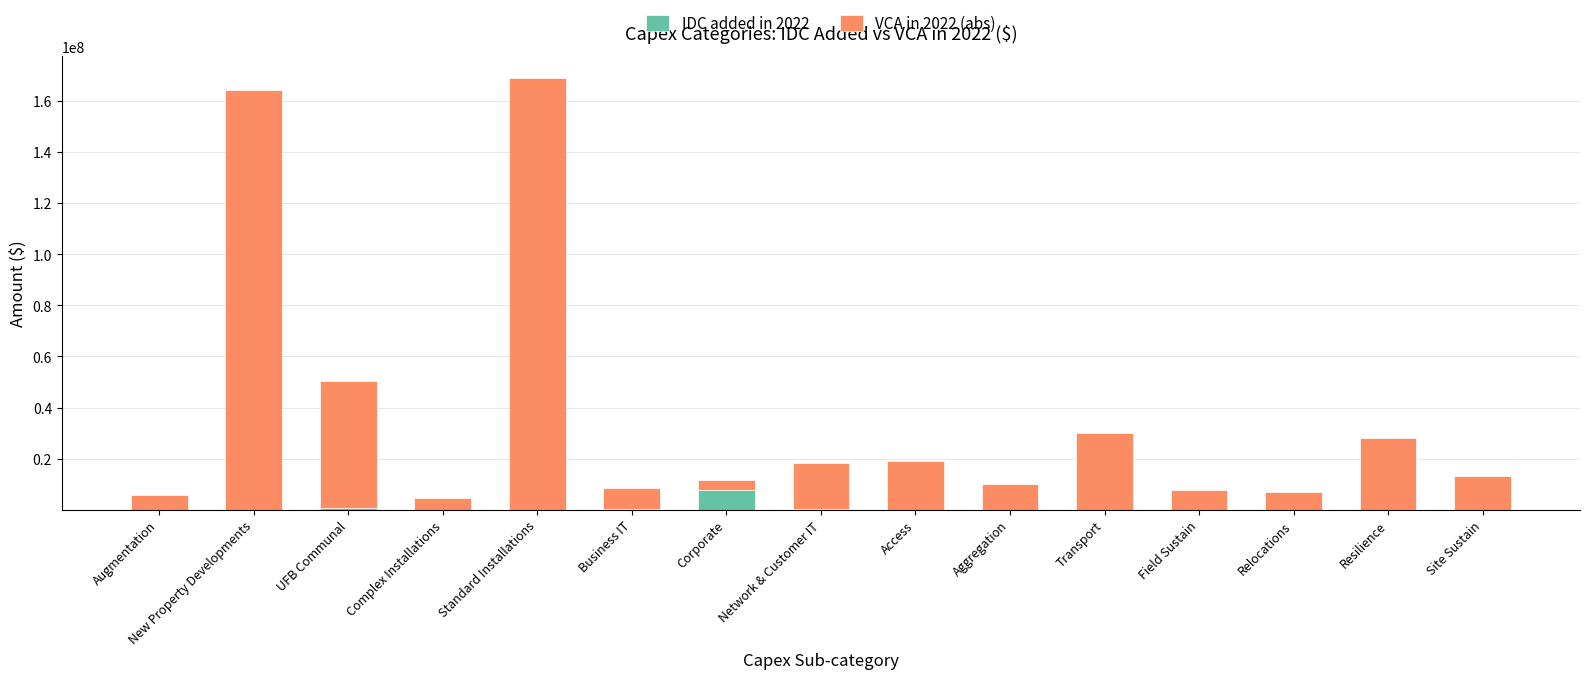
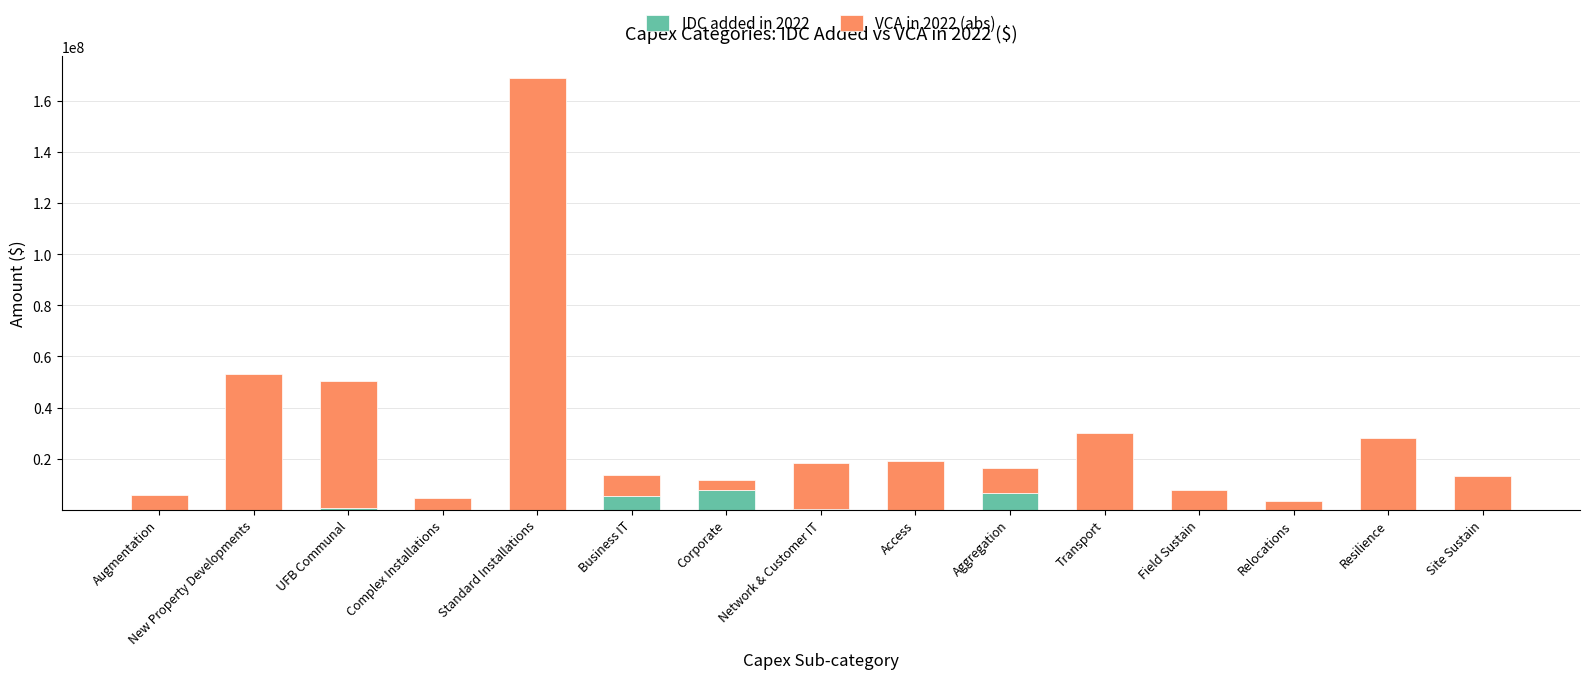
VCA in 2022 (abs), New Property Developments: 164000000 -> 53000000
IDC added in 2022, Business IT: 0 -> 5000000
IDC added in 2022, Aggregation: 0 -> 7000000
VCA in 2022 (abs), Relocations: 7000000 -> 3000000
